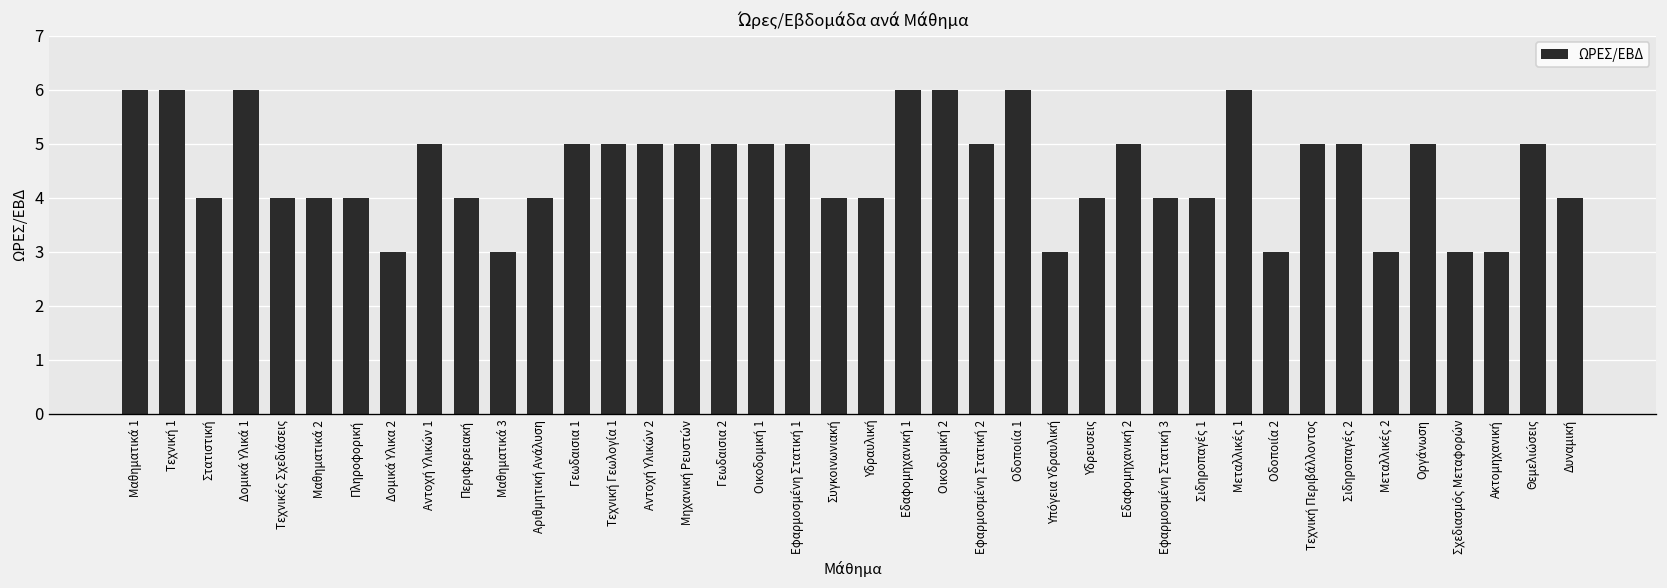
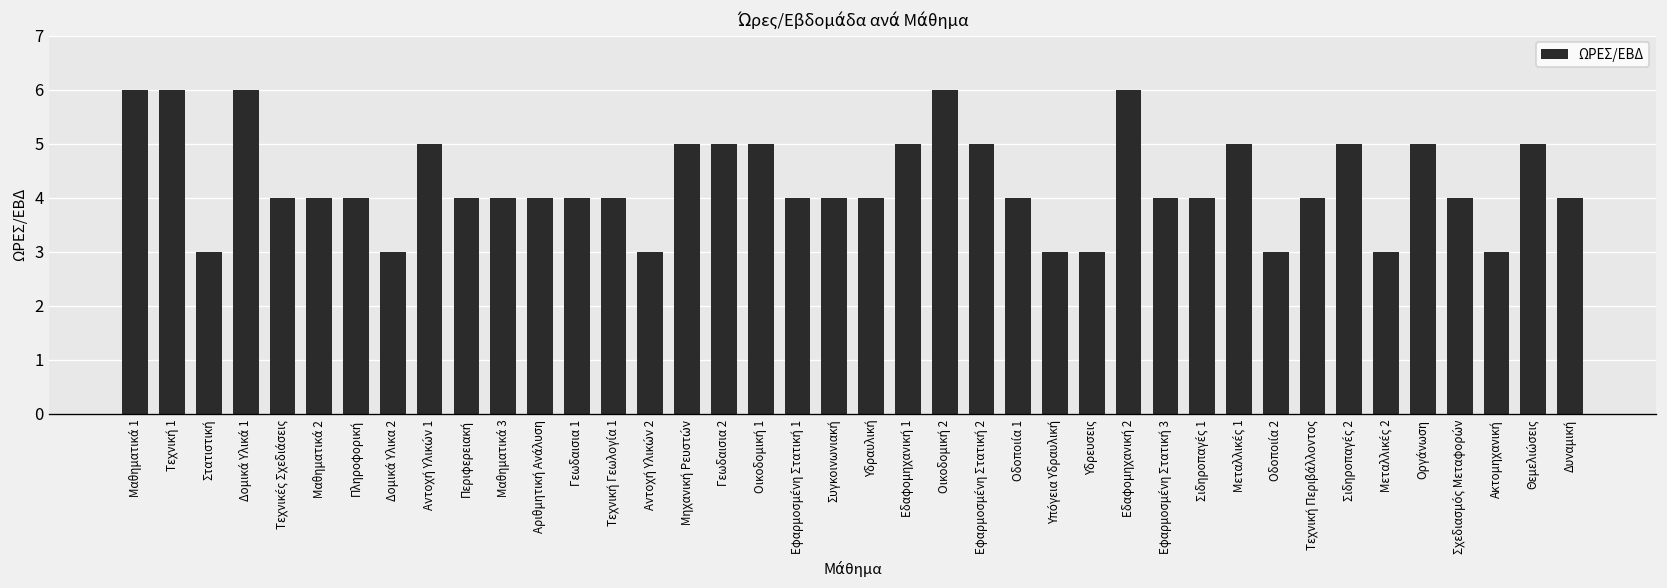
Στατιστική: 4 -> 3
Μαθηματικά 3: 3 -> 4
Γεωδαισια 1: 5 -> 4
Τεχνική Γεωλογία 1: 5 -> 4
Αντοχή Υλικών 2: 5 -> 3
Εφαρμοσμένη Στατική 1: 5 -> 4
Εδαφομηχανική 1: 6 -> 5
Οδοποιία 1: 6 -> 4
Υδρευσεις: 4 -> 3
Εδαφομηχανική 2: 5 -> 6
Μεταλλικές 1: 6 -> 5
Τεχνική Περιβάλλοντος: 5 -> 4
Σχεδιασμός Μεταφορών: 3 -> 4
